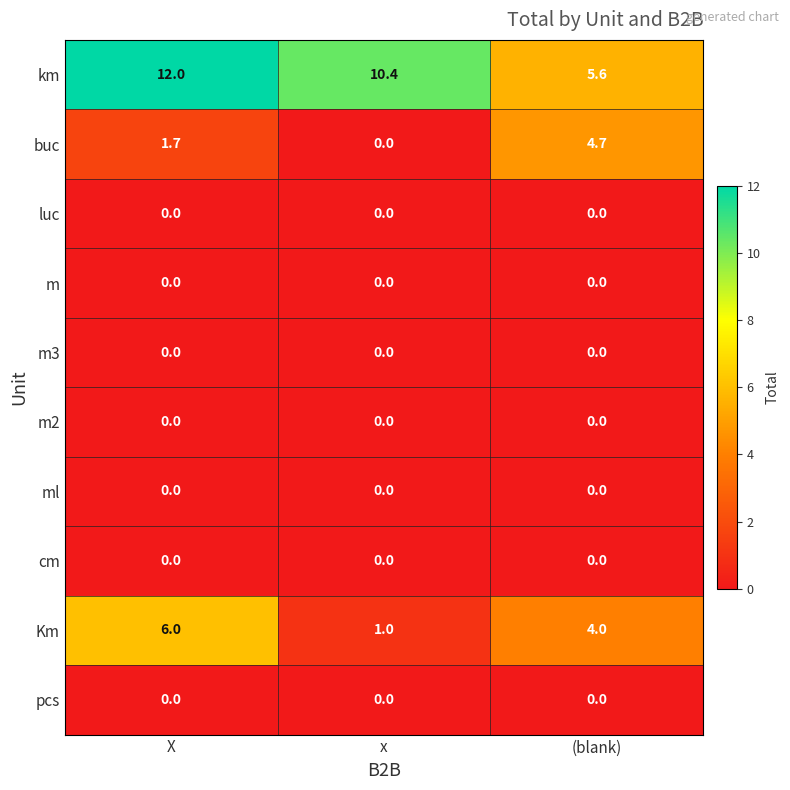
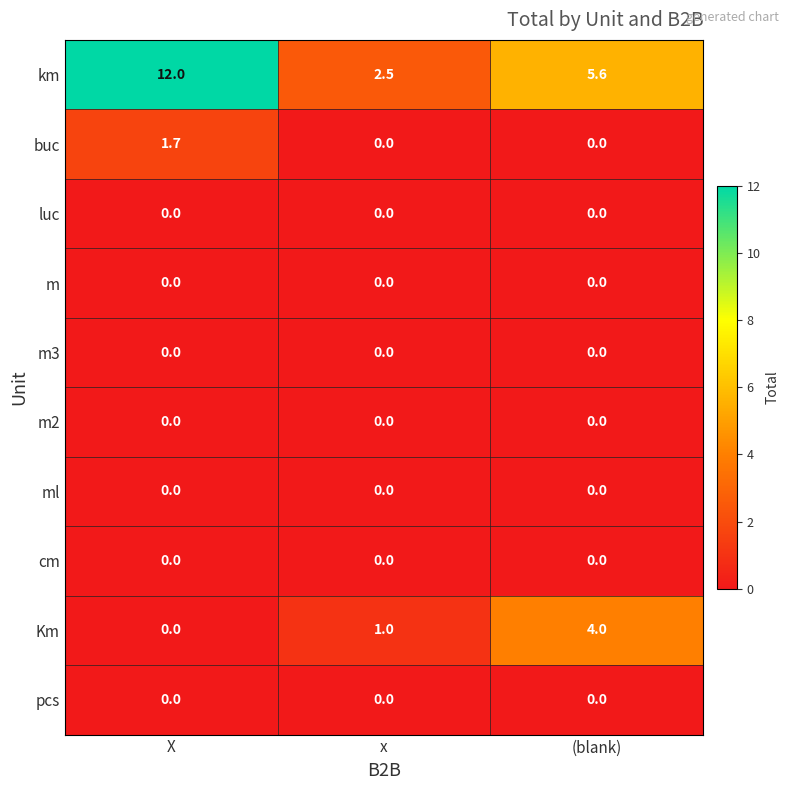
km, x: 10.4 -> 2.5
buc, (blank): 4.7 -> 0.0
Km, X: 6.0 -> 0.0
